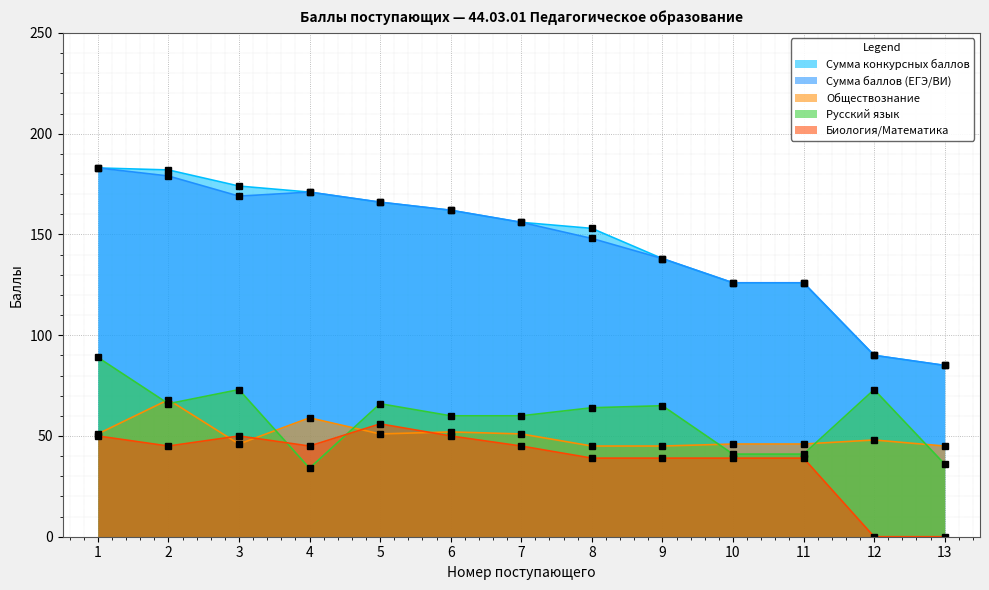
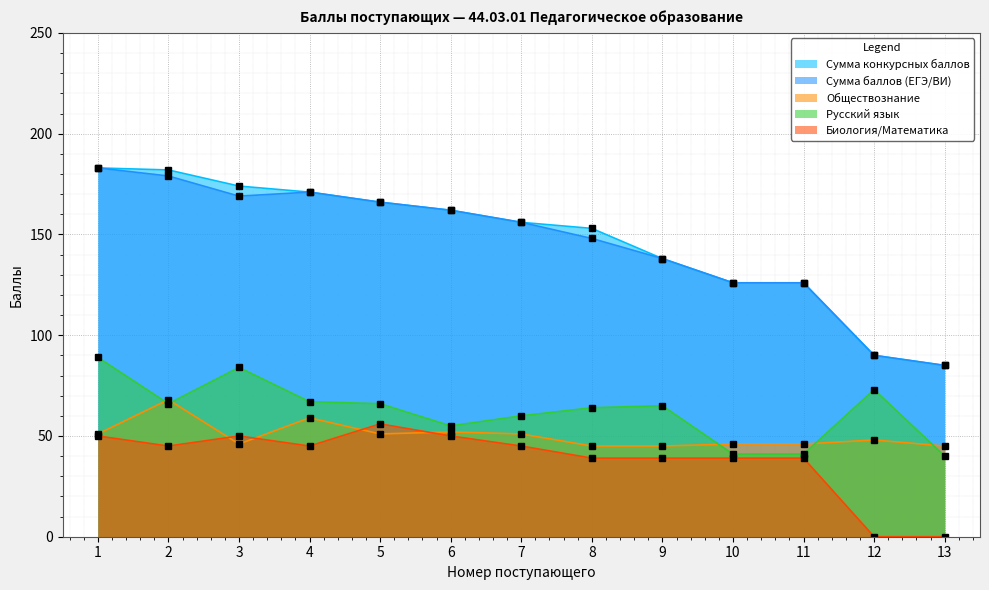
Русский язык, 3: 73 -> 84
Русский язык, 4: 34 -> 67
Русский язык, 6: 60 -> 55
Русский язык, 13: 36 -> 40
